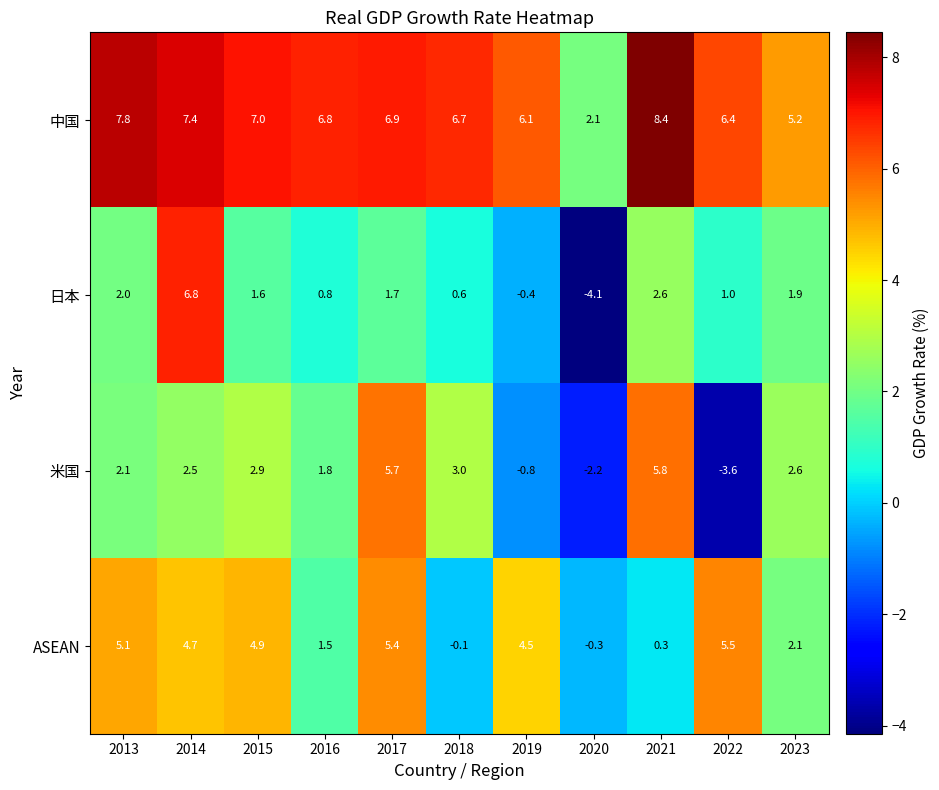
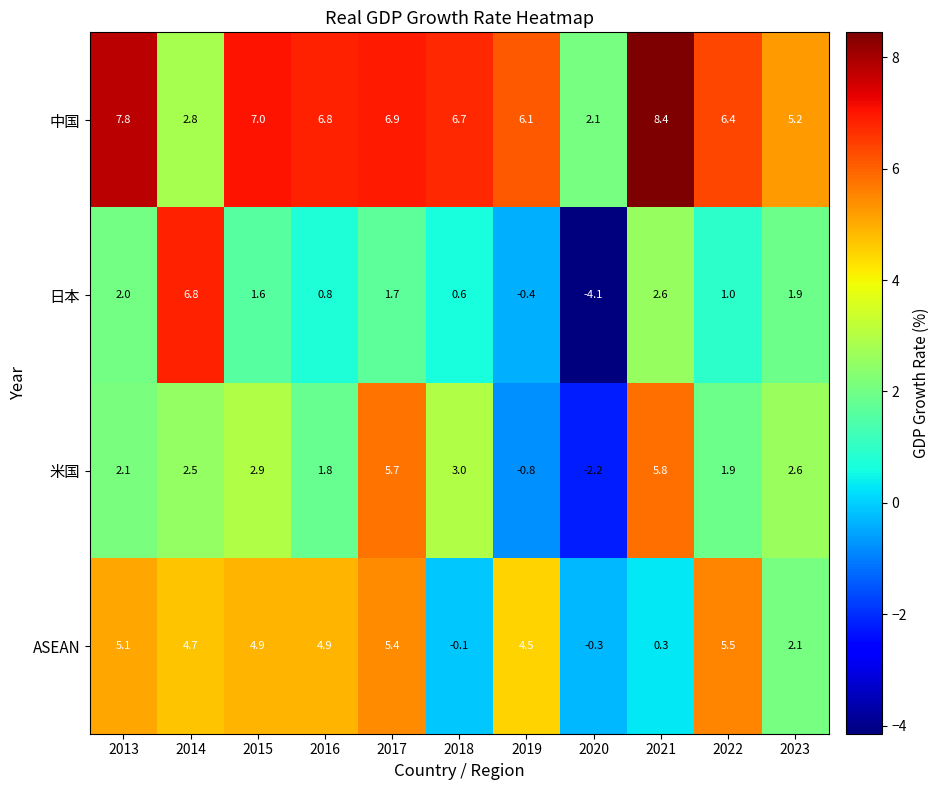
中国, 2014: 7.4 -> 2.8
米国, 2022: -3.6 -> 1.9
ASEAN, 2016: 1.5 -> 4.9
